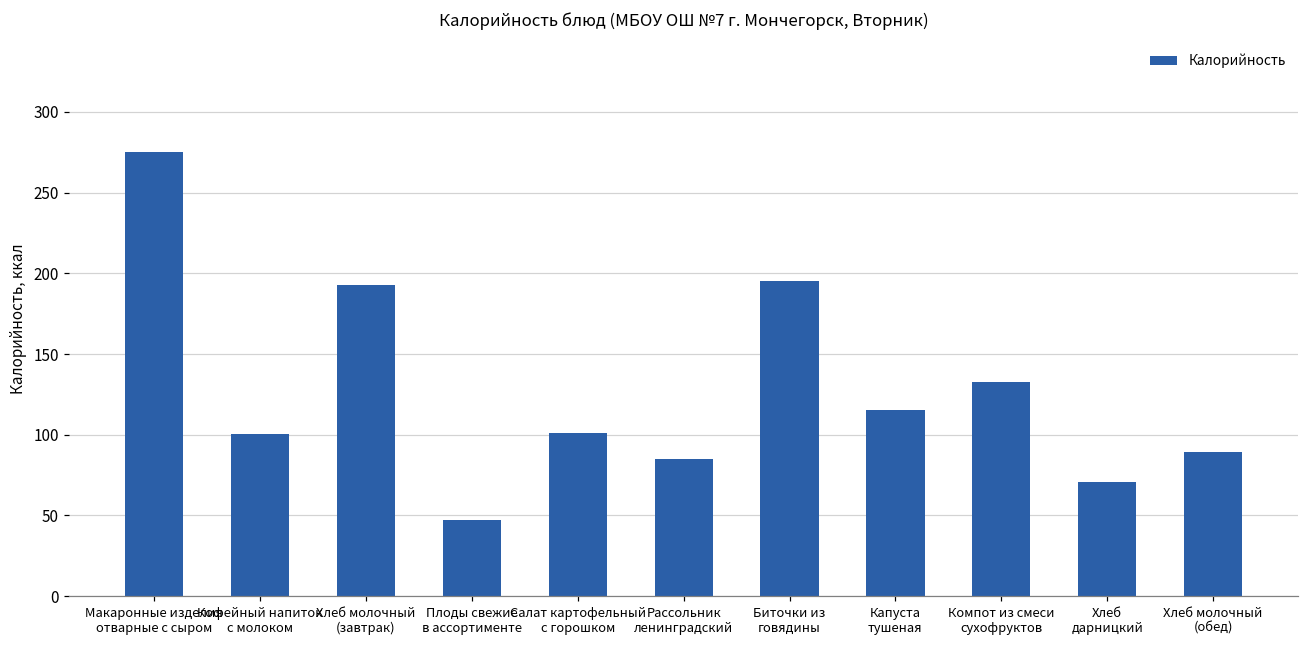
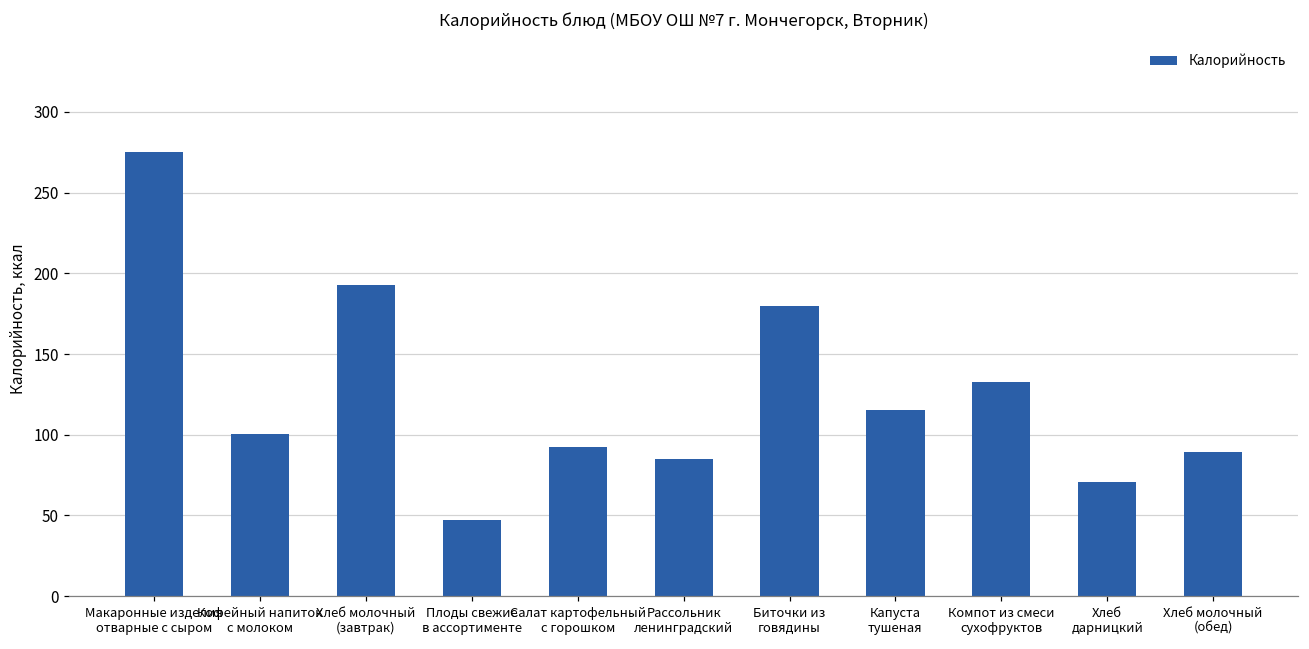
Салат картофельный с горошком: 101 -> 92
Биточки из говядины: 195 -> 180
